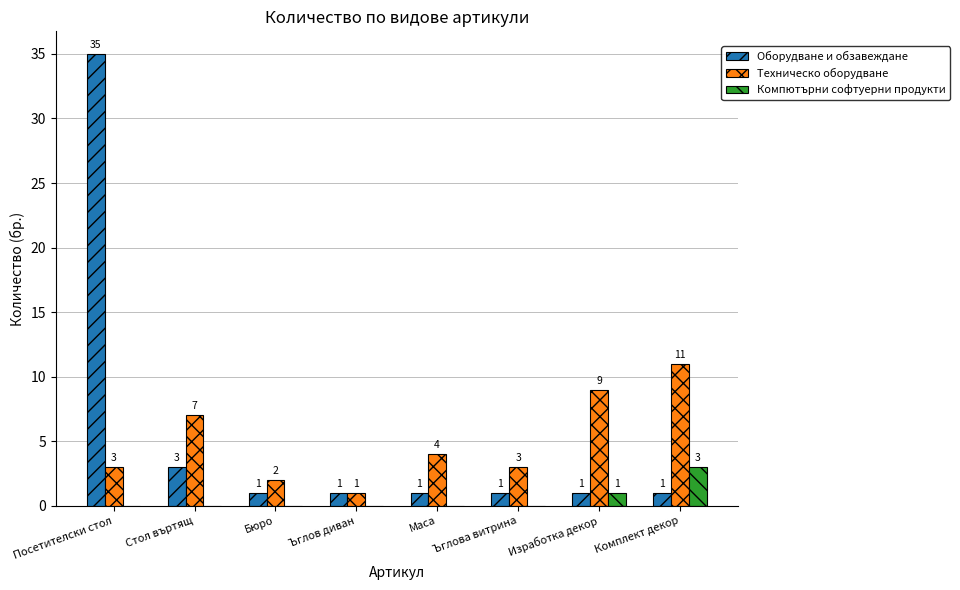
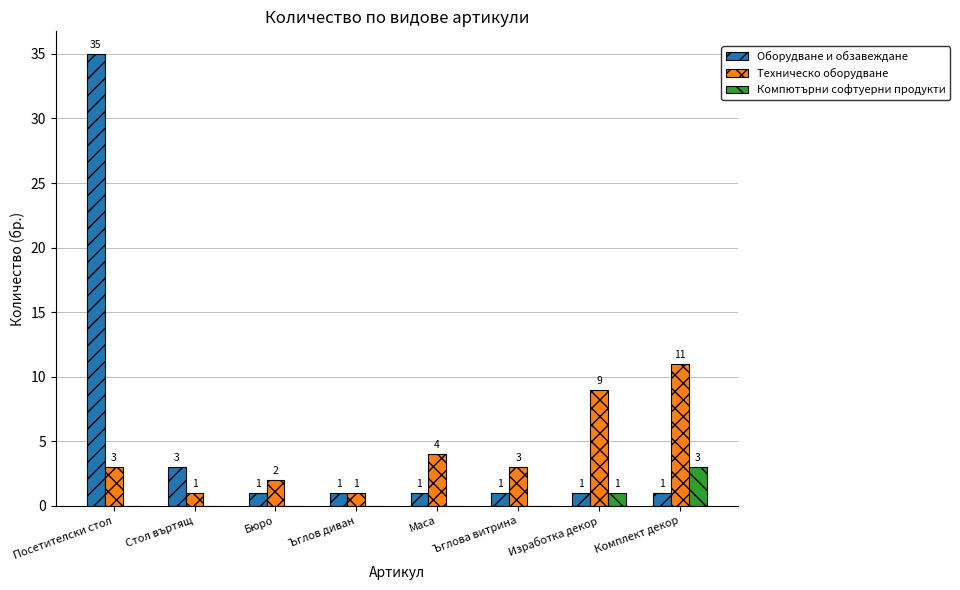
Техническо оборудване, Стол въртящ: 7 -> 1
